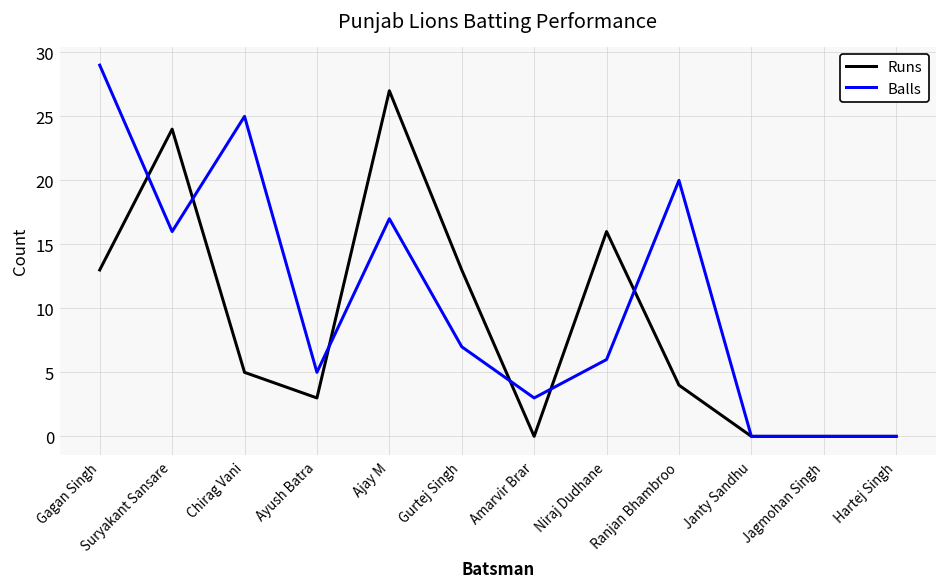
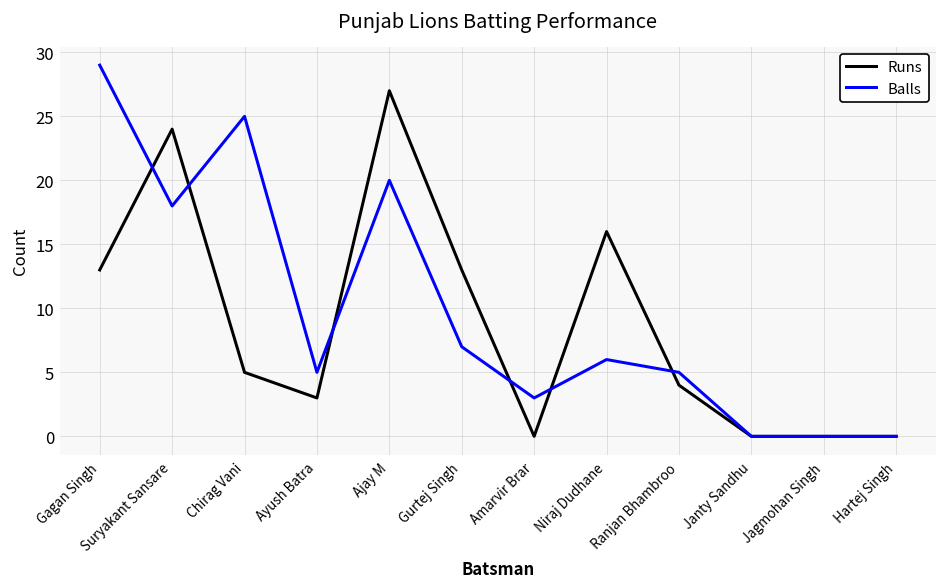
Balls, Suryakant Sansare: 16 -> 18
Balls, Ajay M: 17 -> 20
Balls, Ranjan Bhambroo: 20 -> 5
